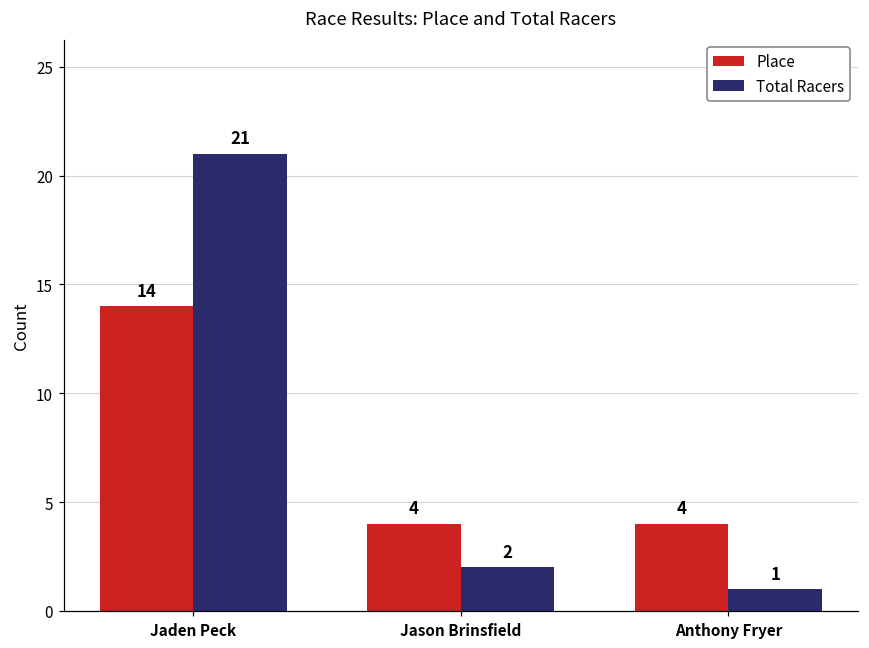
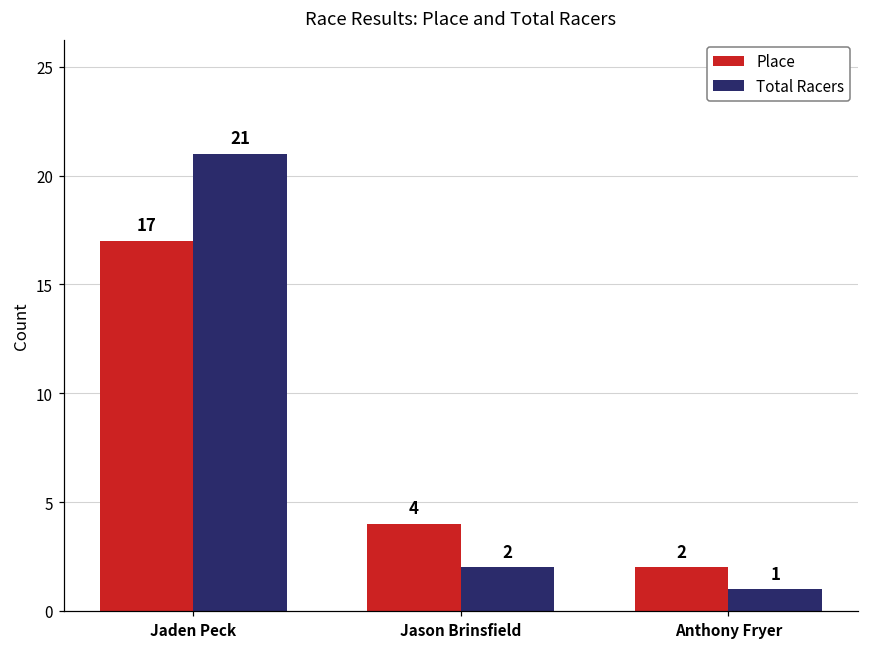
Place, Jaden Peck: 14 -> 17
Place, Anthony Fryer: 4 -> 2
